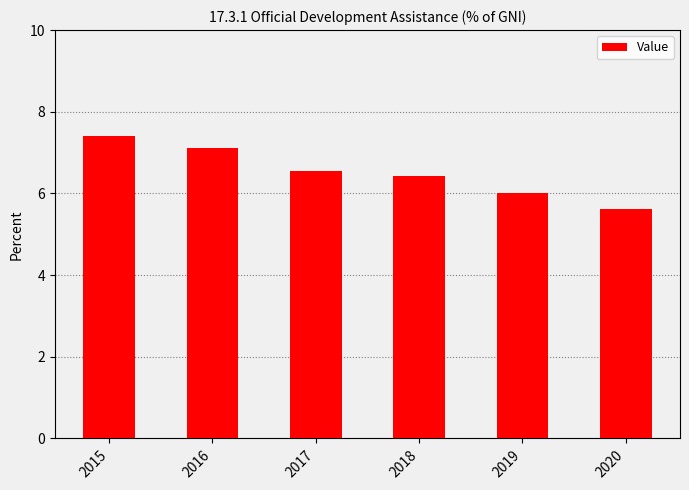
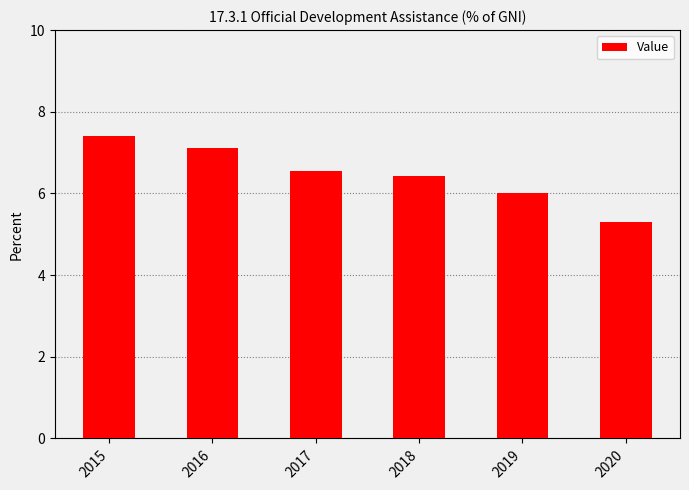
2020: 5.6 -> 5.3
